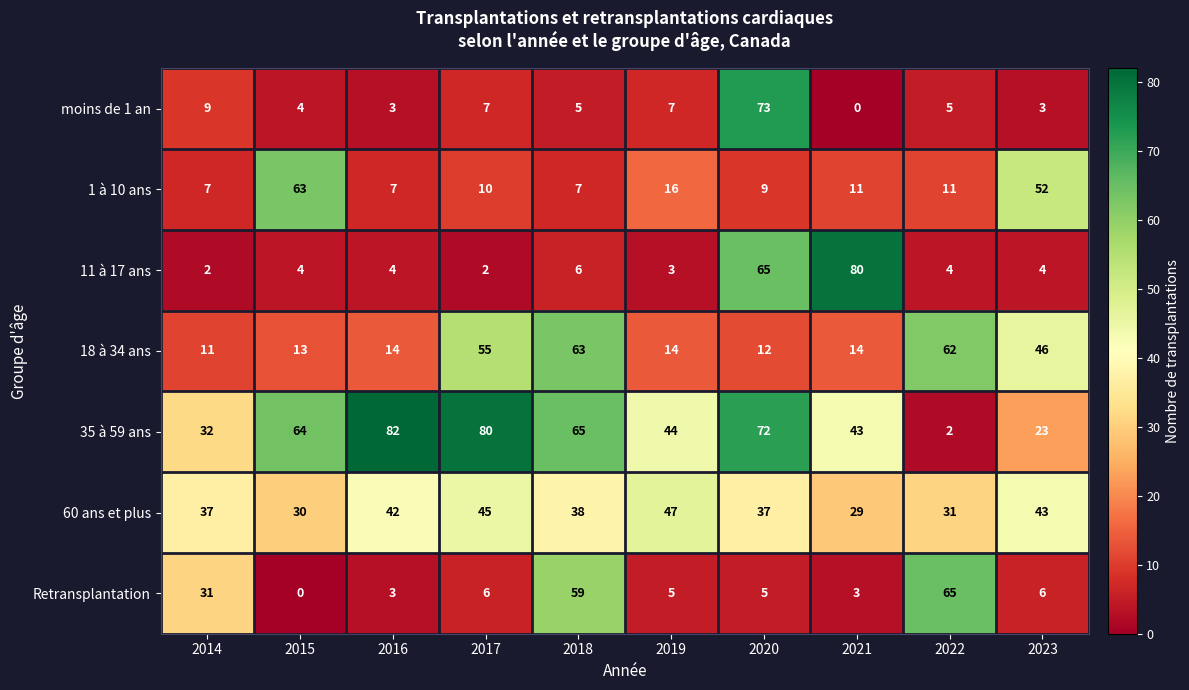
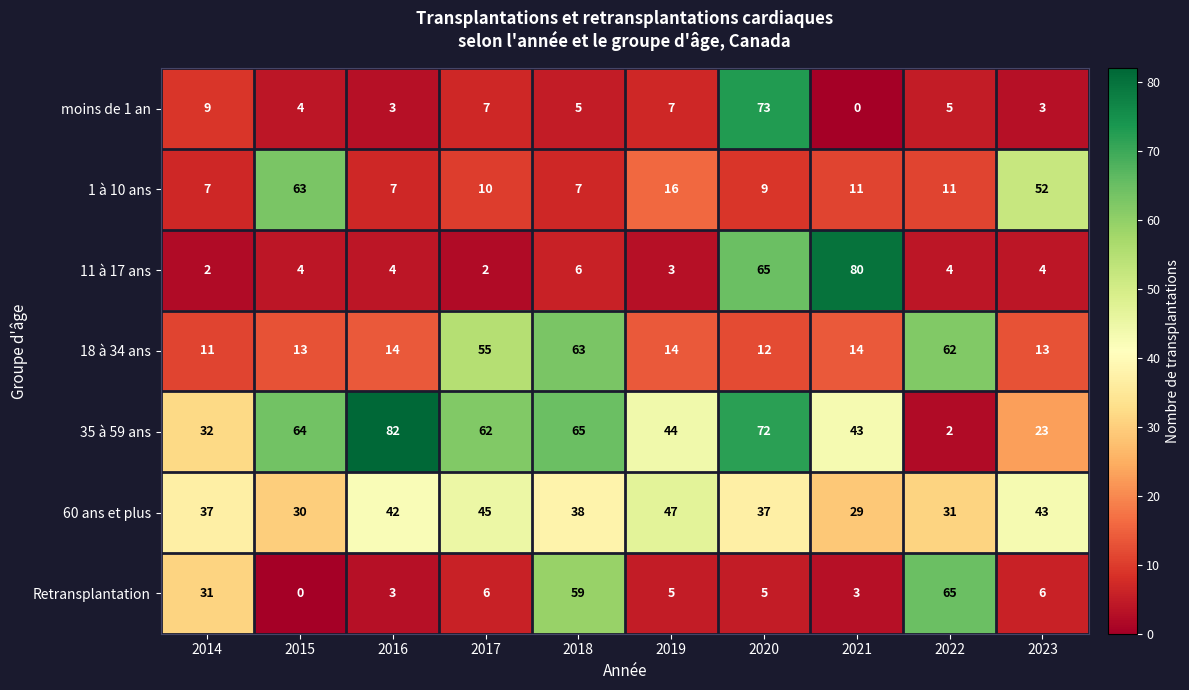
18 à 34 ans, 2023: 46 -> 13
35 à 59 ans, 2017: 80 -> 62
